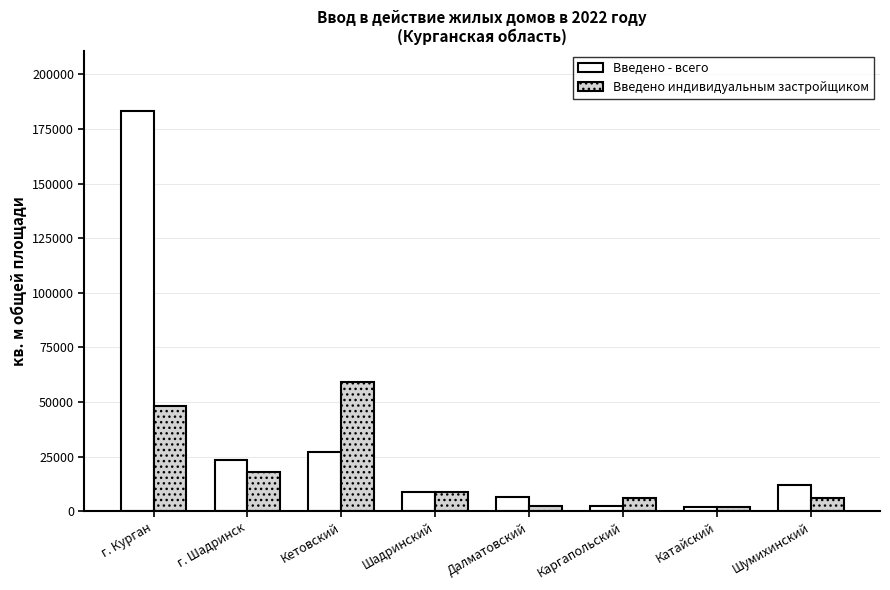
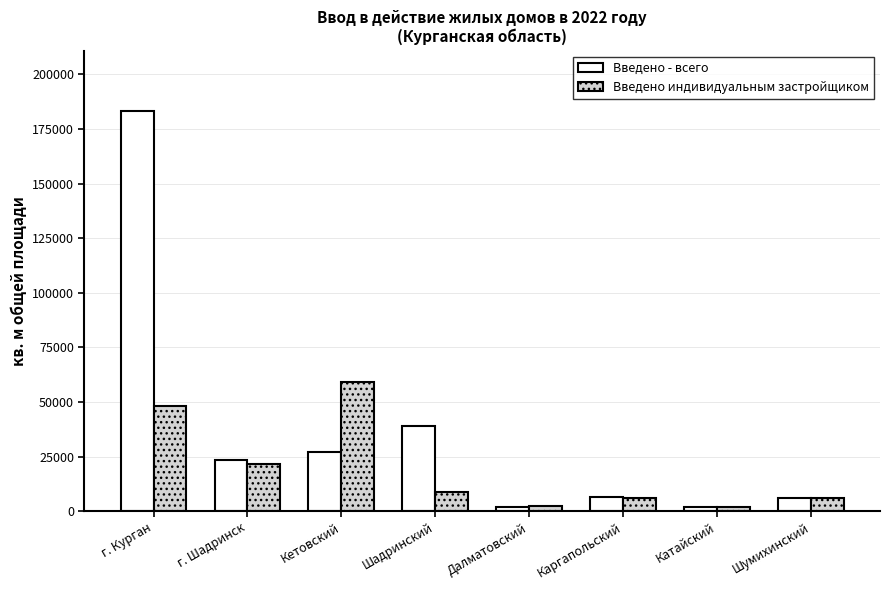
Введено индивидуальным застройщиком, г. Шадринск: 18000 -> 22000
Введено - всего, Шадринский: 9000 -> 39000
Введено - всего, Далматовский: 6000 -> 2000
Введено - всего, Каргапольский: 2000 -> 6000
Введено - всего, Шумихинский: 12000 -> 6000
